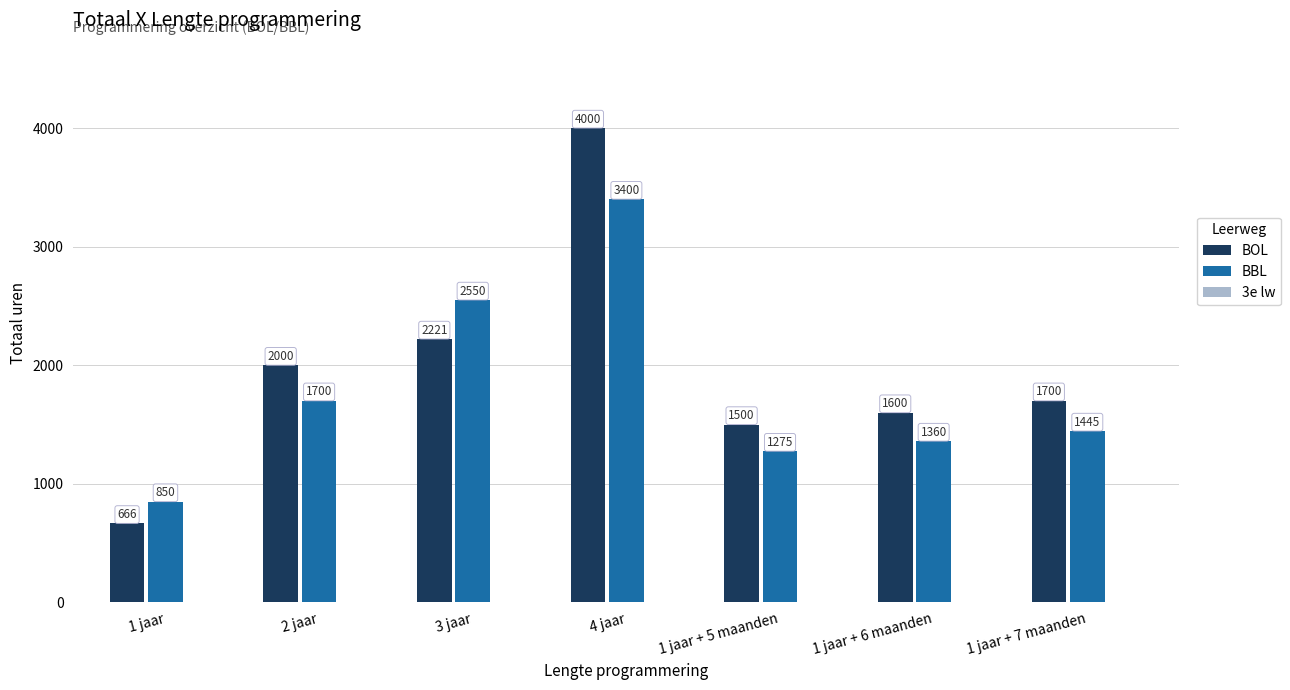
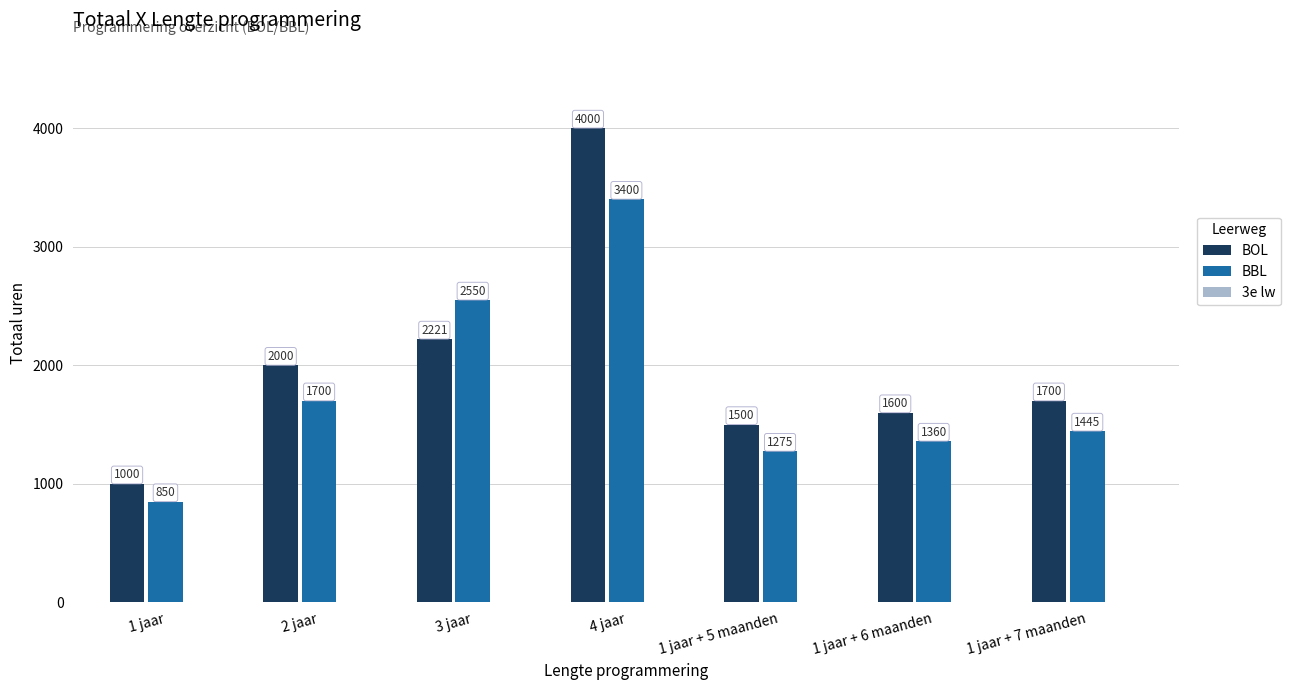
BOL, 1 jaar: 666 -> 1000
